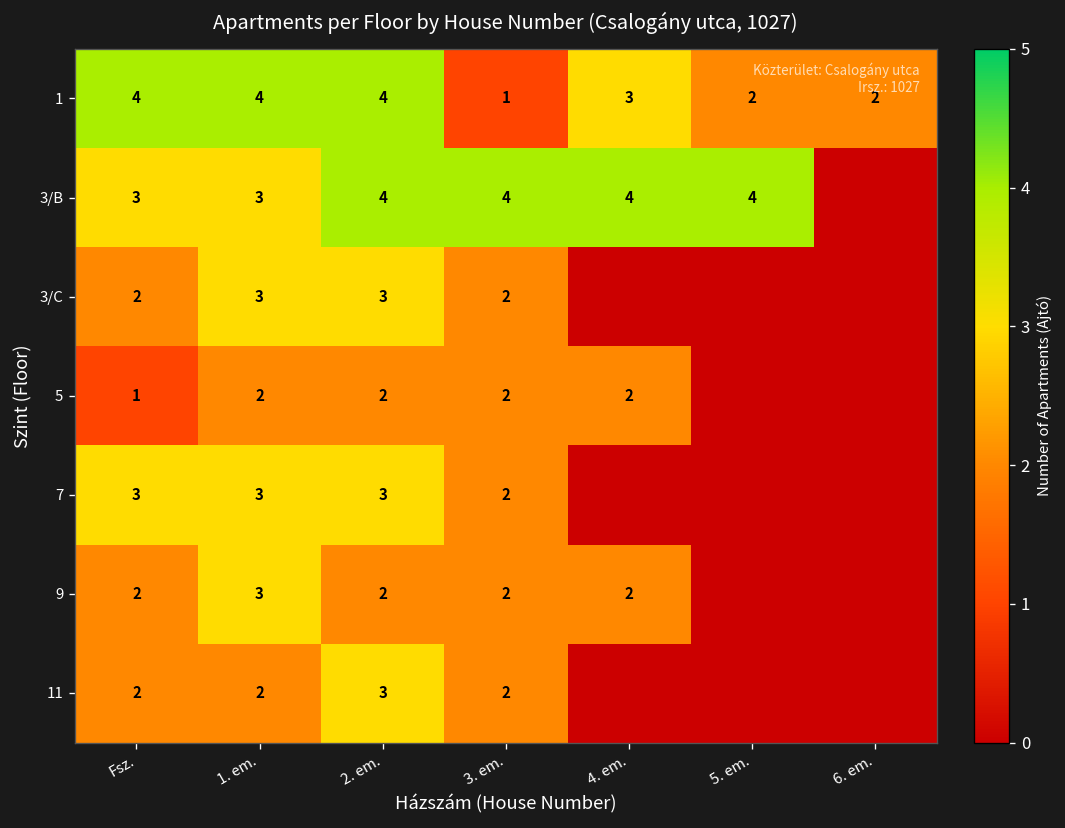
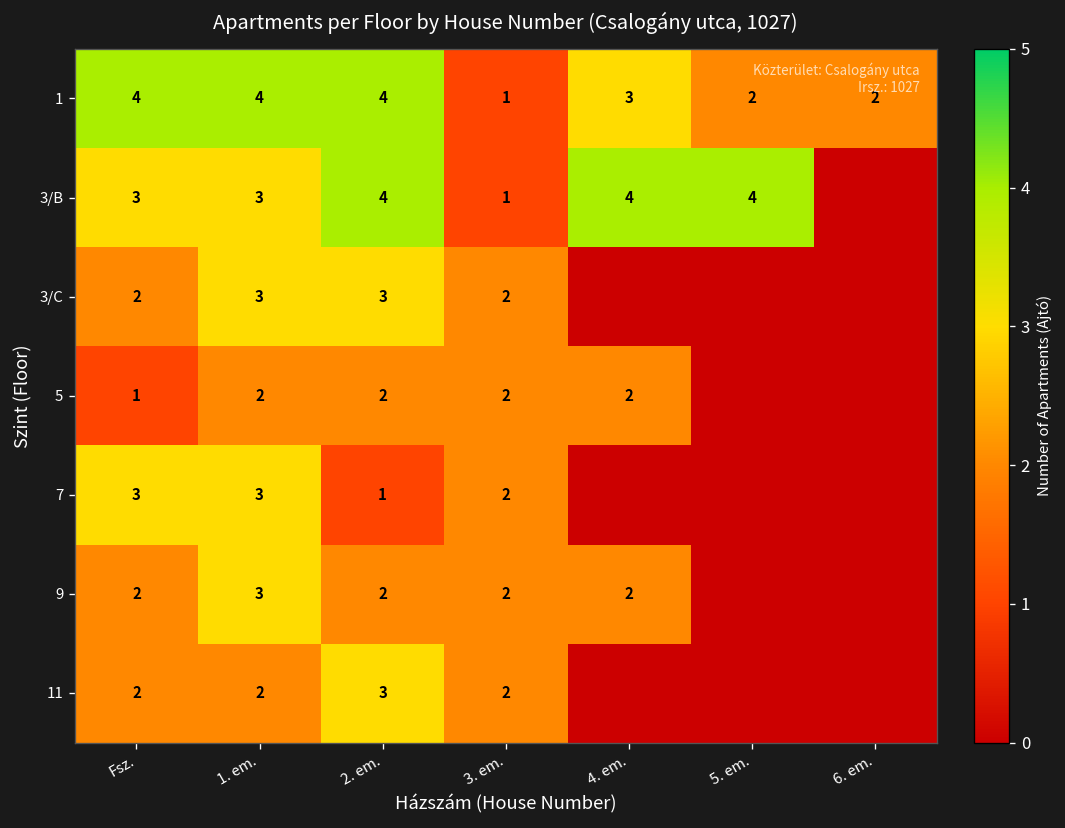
3/B, 3. em.: 4 -> 1
7, 2. em.: 3 -> 1
